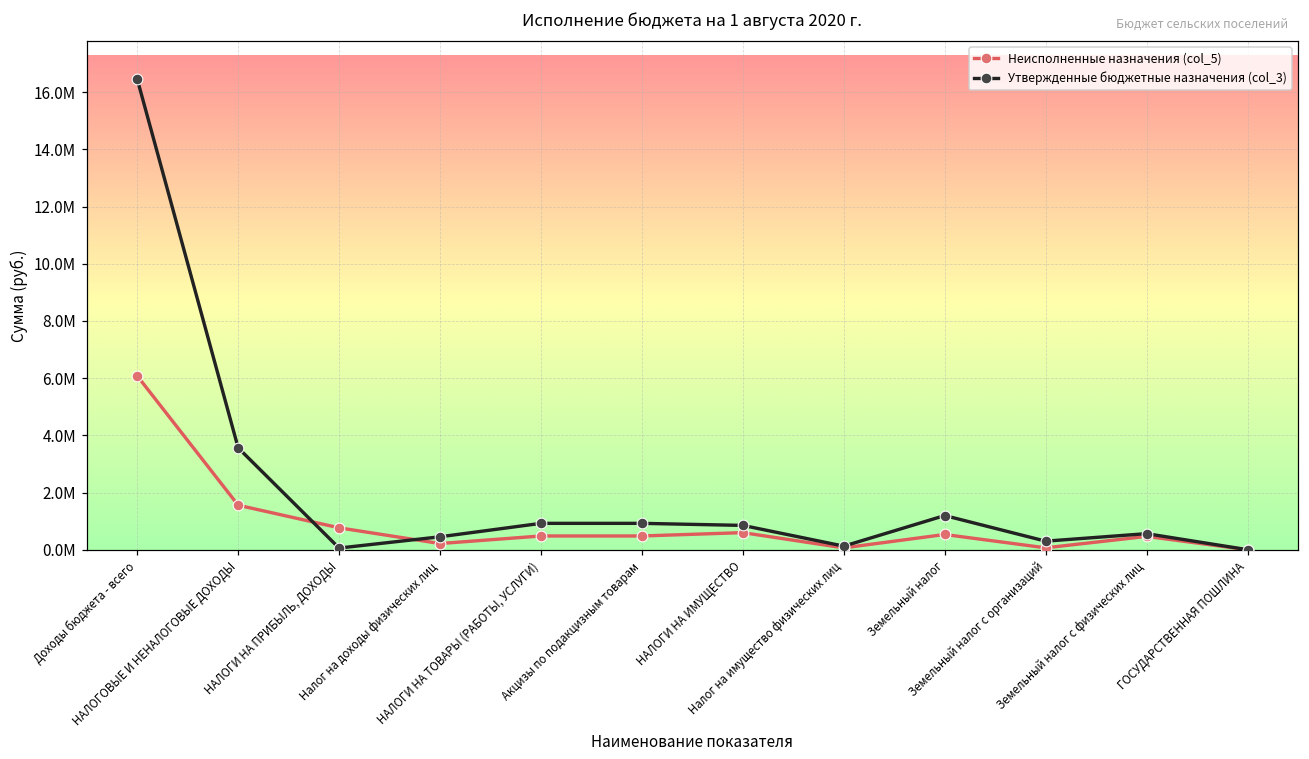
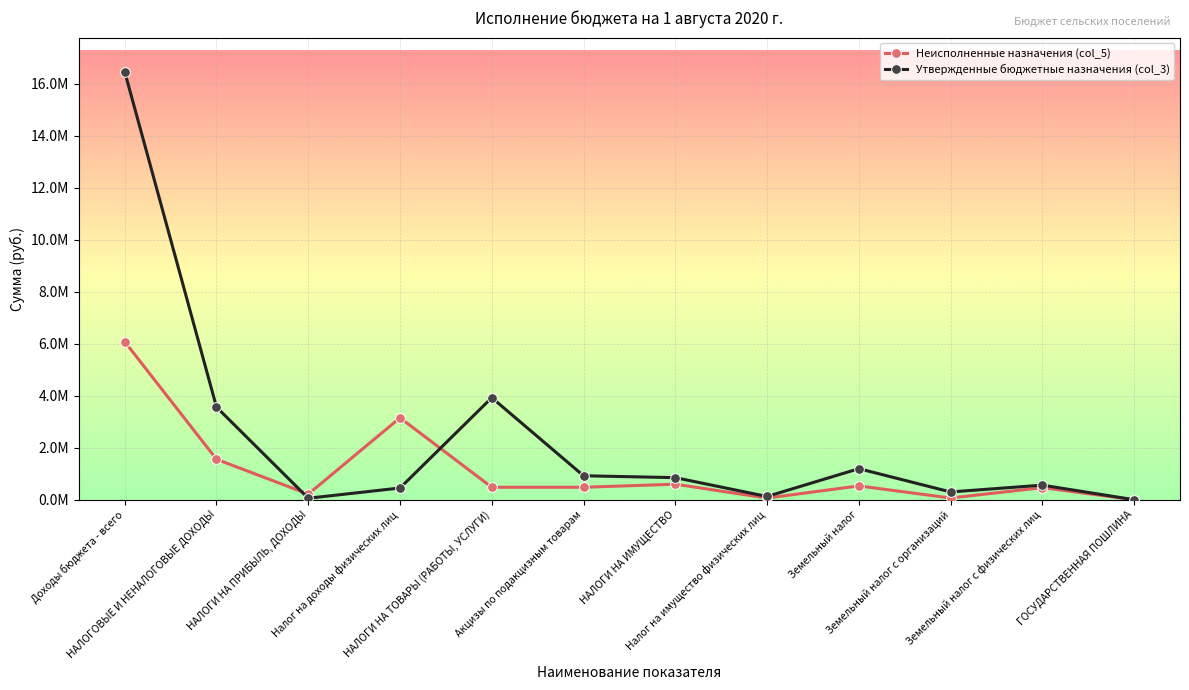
Неисполненные назначения (col_5), НАЛОГИ НА ПРИБЫЛЬ, ДОХОДЫ: 800000 -> 200000
Неисполненные назначения (col_5), Налог на доходы физических лиц: 200000 -> 3200000
Утвержденные бюджетные назначения (col_3), НАЛОГИ НА ТОВАРЫ (РАБОТЫ, УСЛУГИ): 900000 -> 3900000
